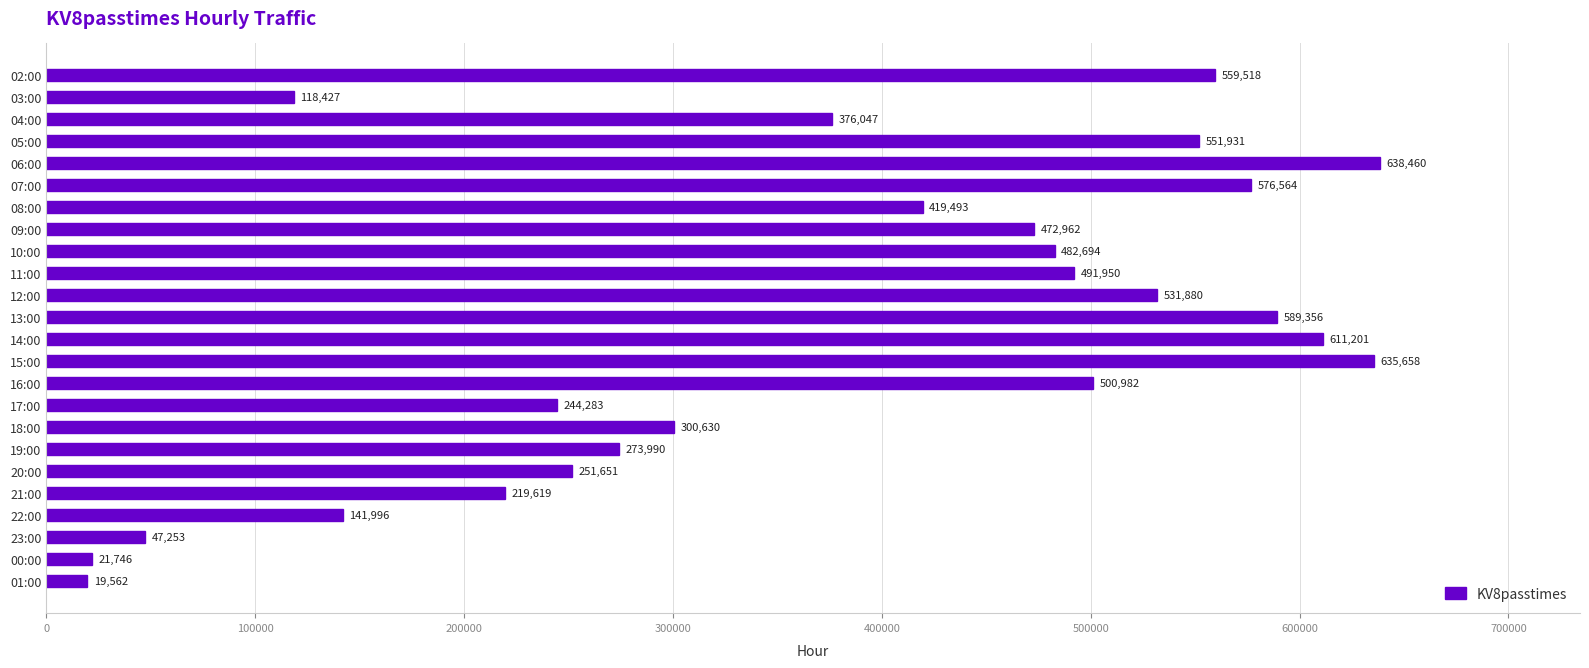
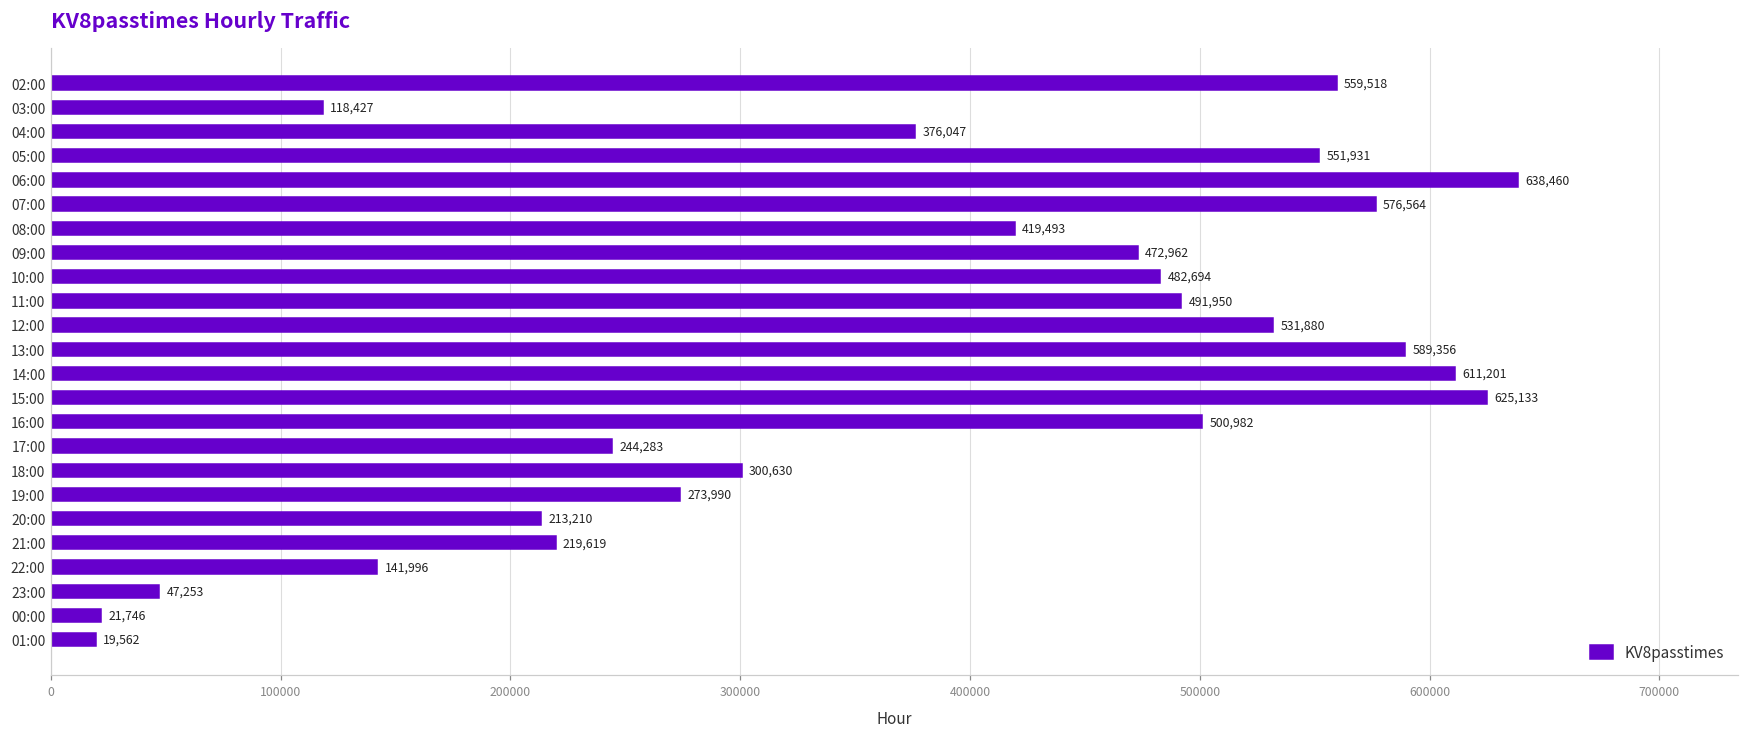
15:00: 635,658 -> 625,133
20:00: 251,651 -> 213,210
